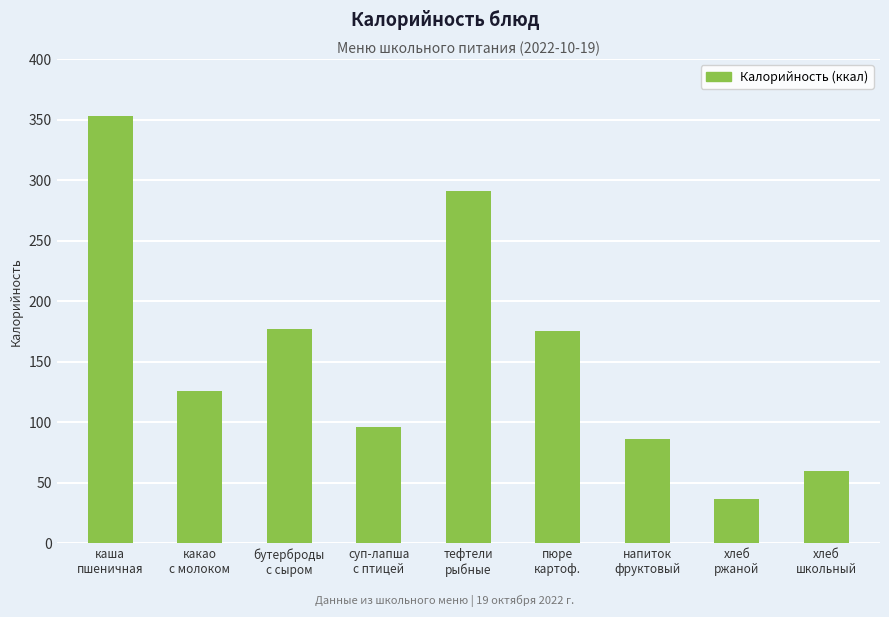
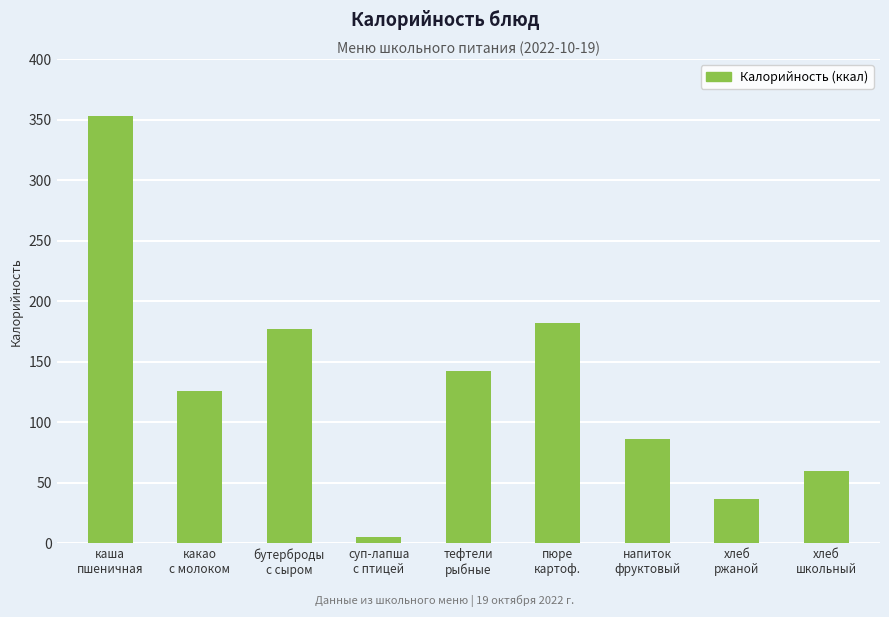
суп-лапша с птицей: 96 -> 5
тефтели рыбные: 291 -> 142
пюре картоф.: 175 -> 182
